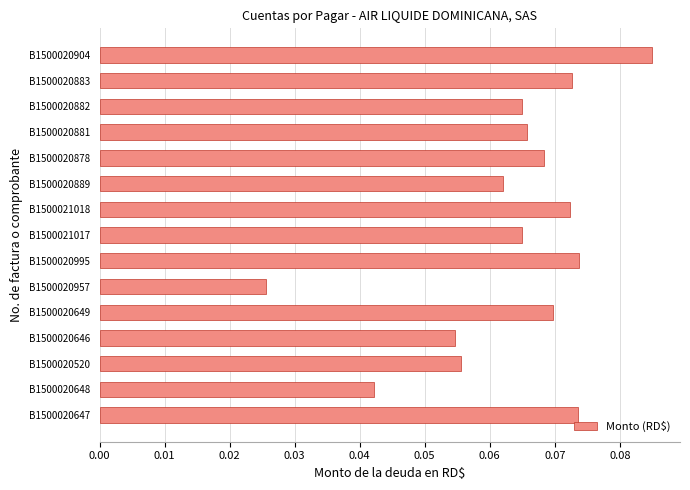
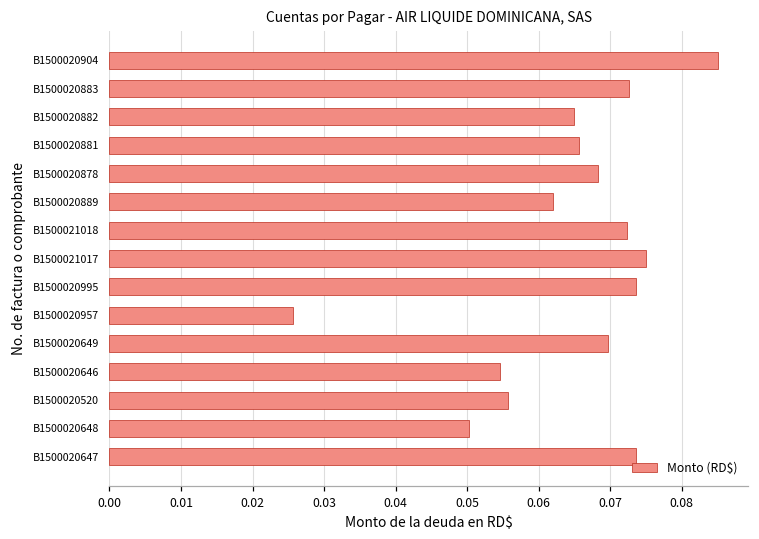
B1500021017: 0.065 -> 0.075
B1500020648: 0.042 -> 0.050
